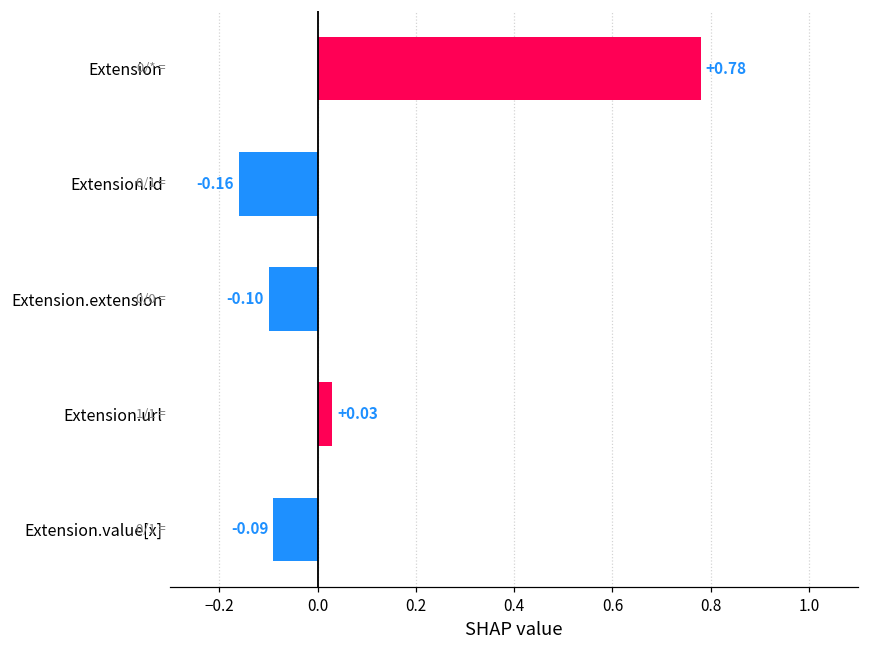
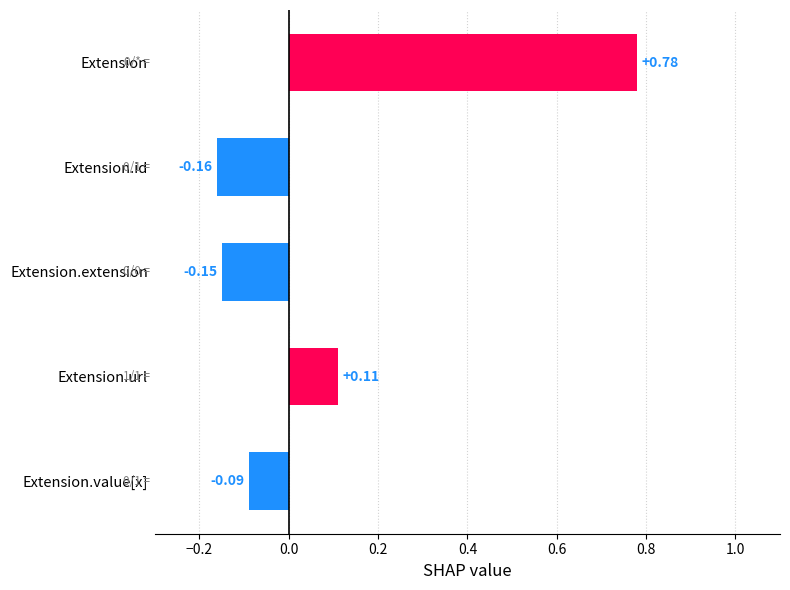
Extension.extension: -0.10 -> -0.15
Extension.url: +0.03 -> +0.11
